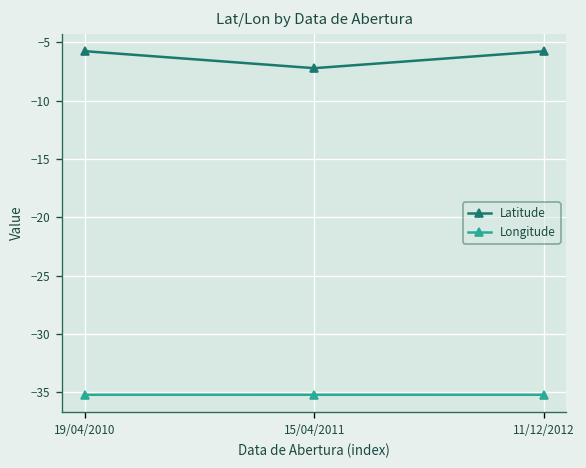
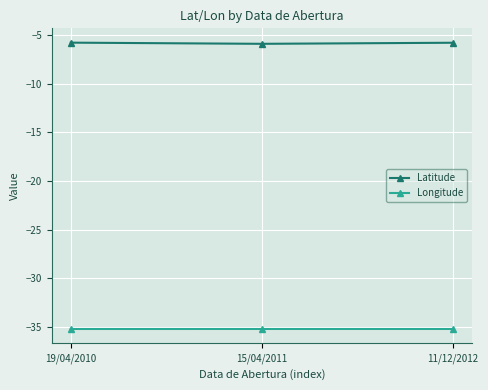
Latitude, 15/04/2011: -7 -> -6
